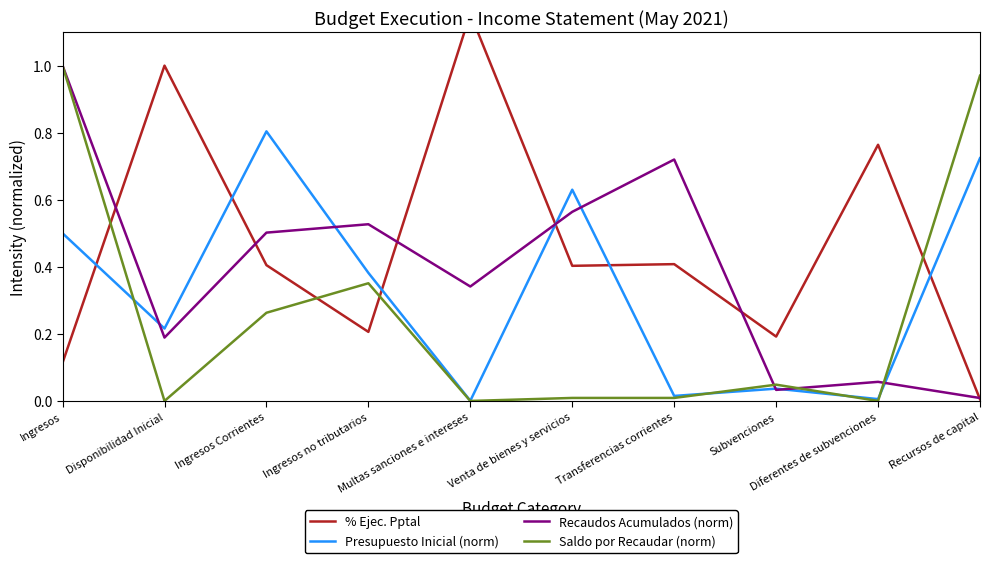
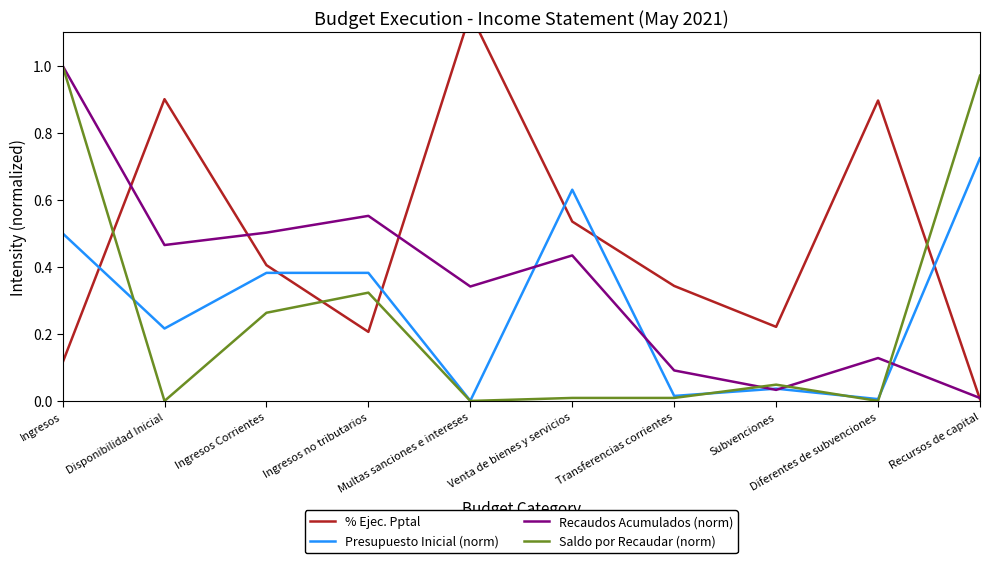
% Ejec. Pptal, Disponibilidad Inicial: 1.0 -> 0.9
Recaudos Acumulados (norm), Disponibilidad Inicial: 0.19 -> 0.47
Presupuesto Inicial (norm), Ingresos Corrientes: 0.80 -> 0.38
Recaudos Acumulados (norm), Ingresos no tributarios: 0.53 -> 0.55
Saldo por Recaudar (norm), Ingresos no tributarios: 0.35 -> 0.32
% Ejec. Pptal, Venta de bienes y servicios: 0.40 -> 0.54
Recaudos Acumulados (norm), Venta de bienes y servicios: 0.56 -> 0.43
% Ejec. Pptal, Transferencias corrientes: 0.41 -> 0.34
Recaudos Acumulados (norm), Transferencias corrientes: 0.72 -> 0.09
% Ejec. Pptal, Subvenciones: 0.19 -> 0.22
% Ejec. Pptal, Diferentes de subvenciones: 0.76 -> 0.90
Recaudos Acumulados (norm), Diferentes de subvenciones: 0.06 -> 0.13
